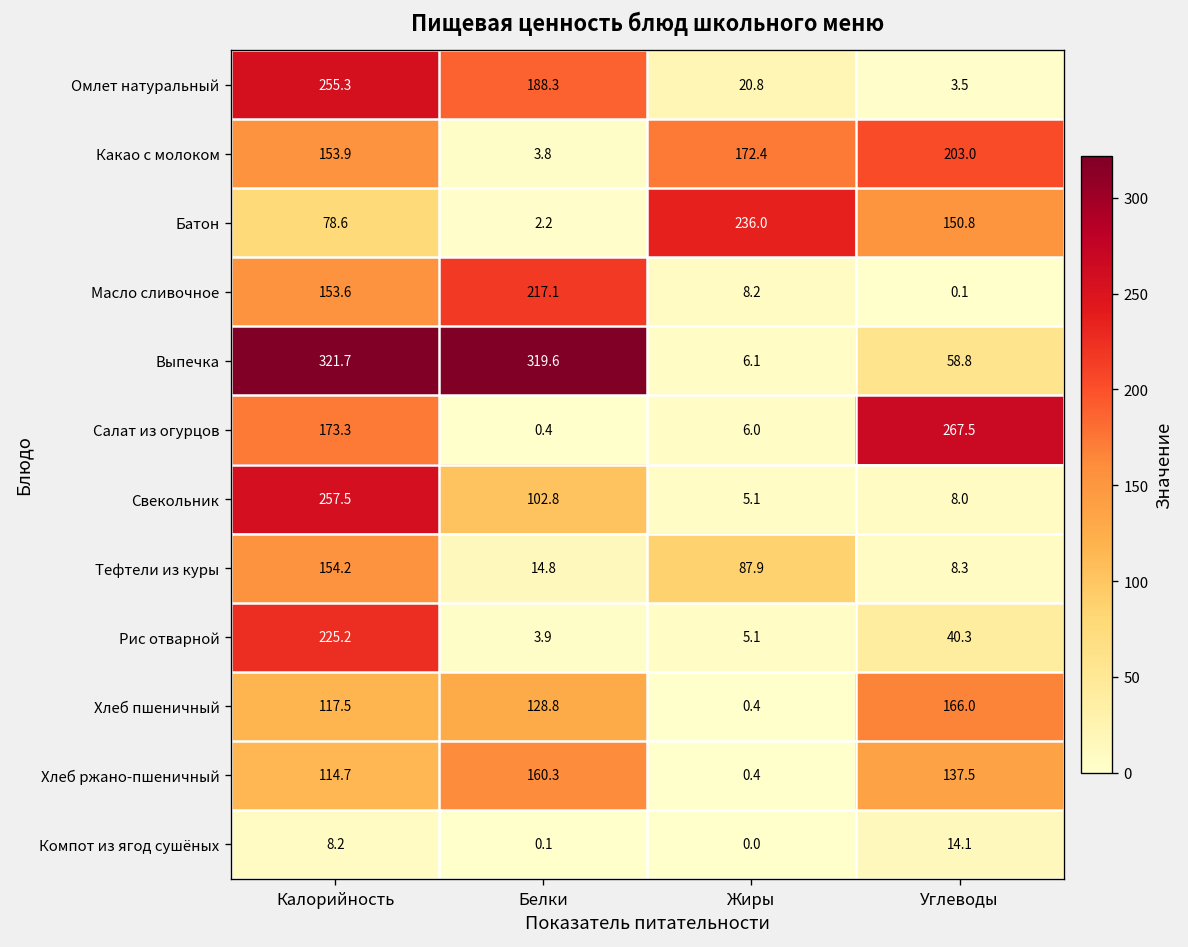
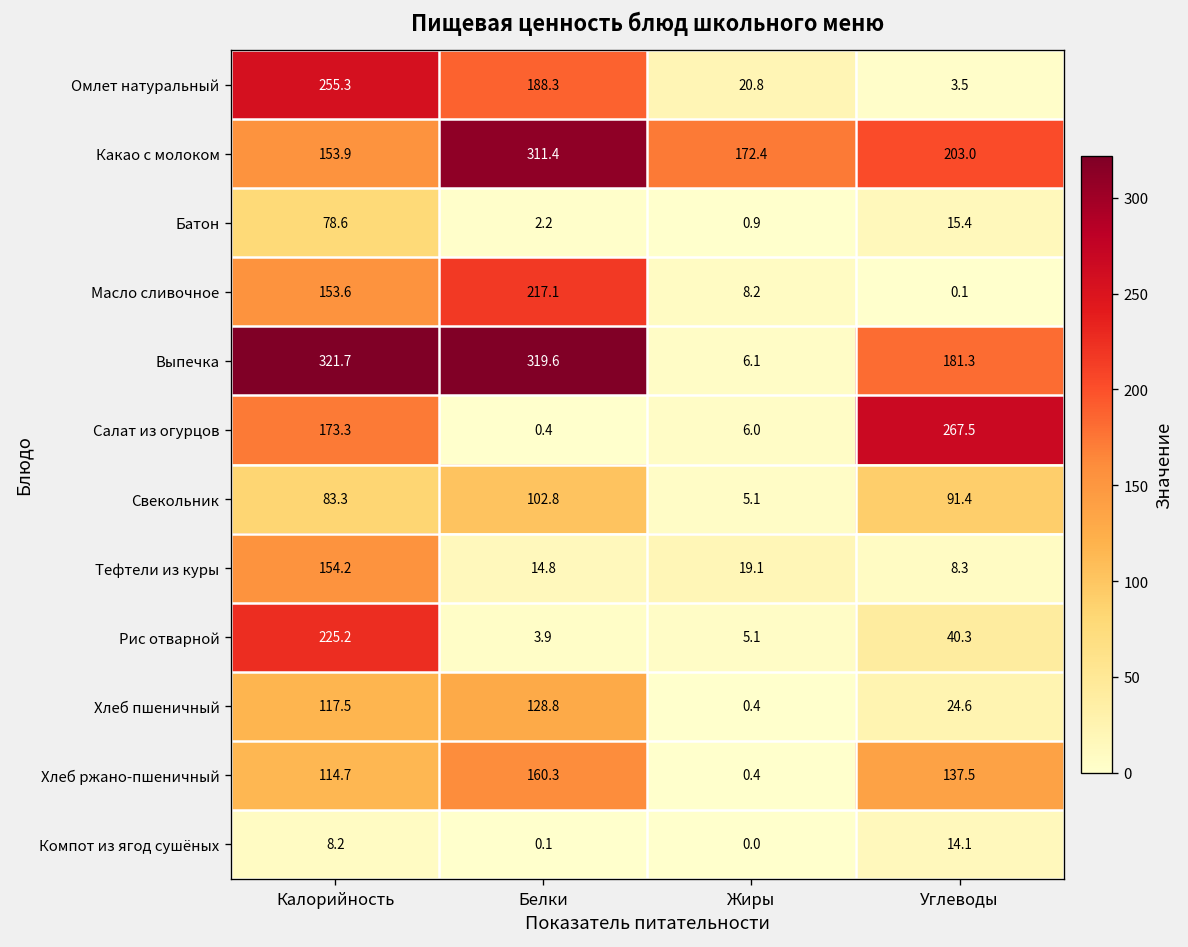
Какао с молоком, Белки: 3.8 -> 311.4
Батон, Жиры: 236.0 -> 0.9
Батон, Углеводы: 150.8 -> 15.4
Выпечка, Углеводы: 58.8 -> 181.3
Свекольник, Калорийность: 257.5 -> 83.3
Свекольник, Углеводы: 8.0 -> 91.4
Тефтели из куры, Жиры: 87.9 -> 19.1
Хлеб пшеничный, Углеводы: 166.0 -> 24.6
